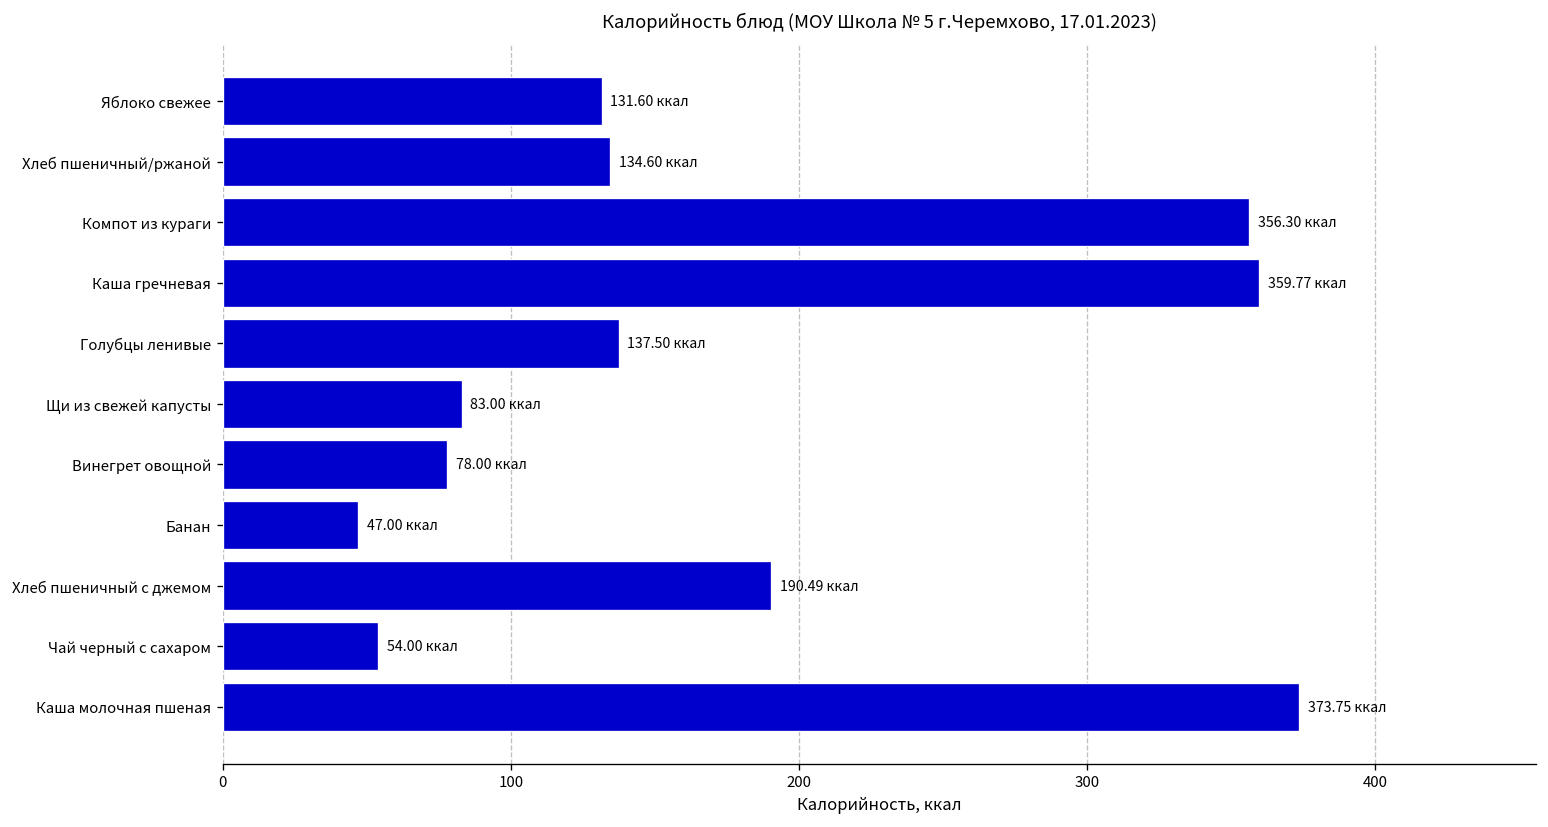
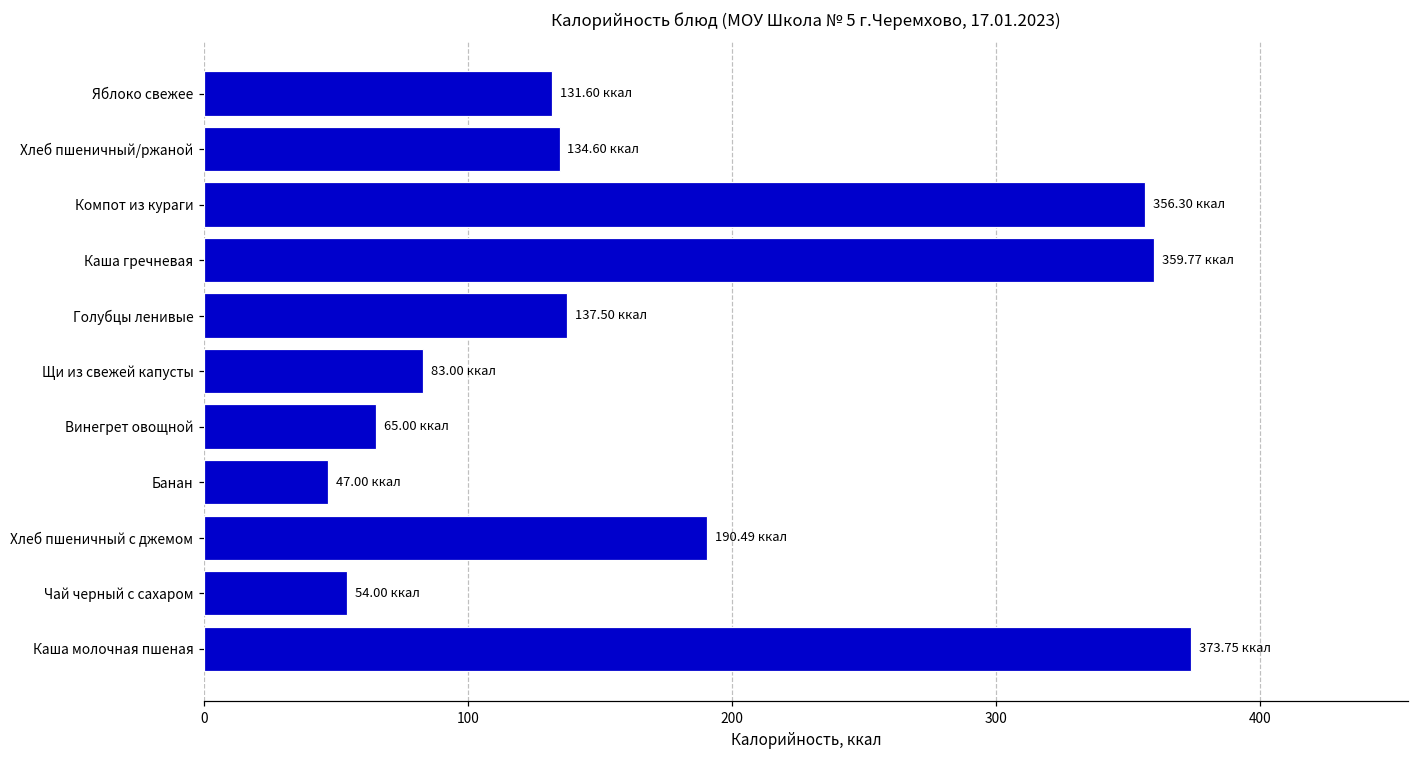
Винегрет овощной: 78.00 -> 65.00
